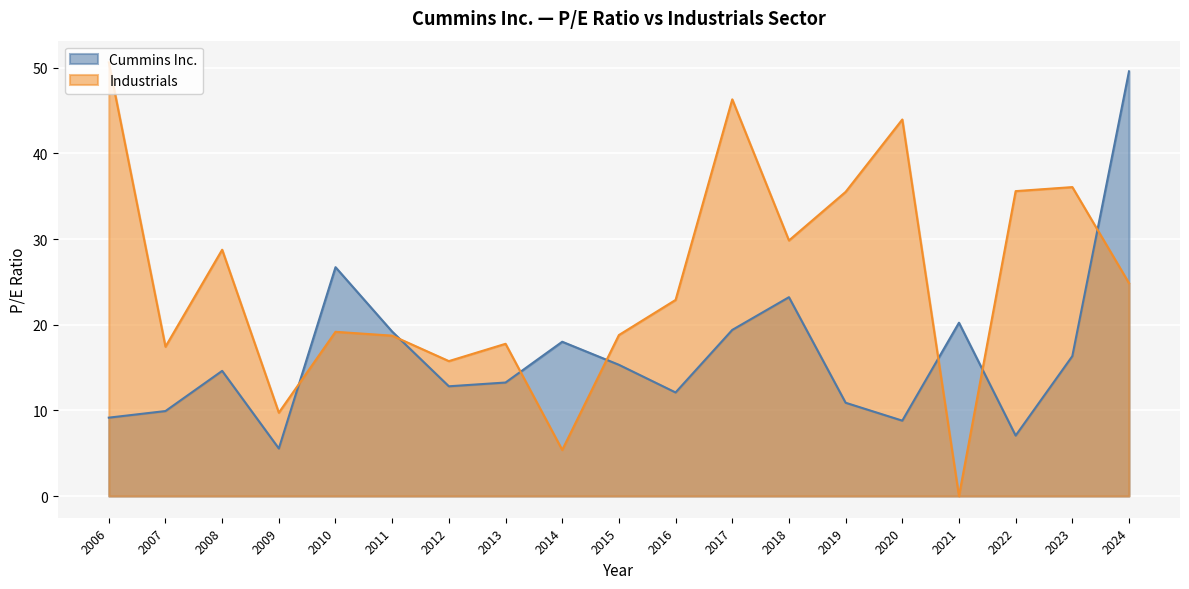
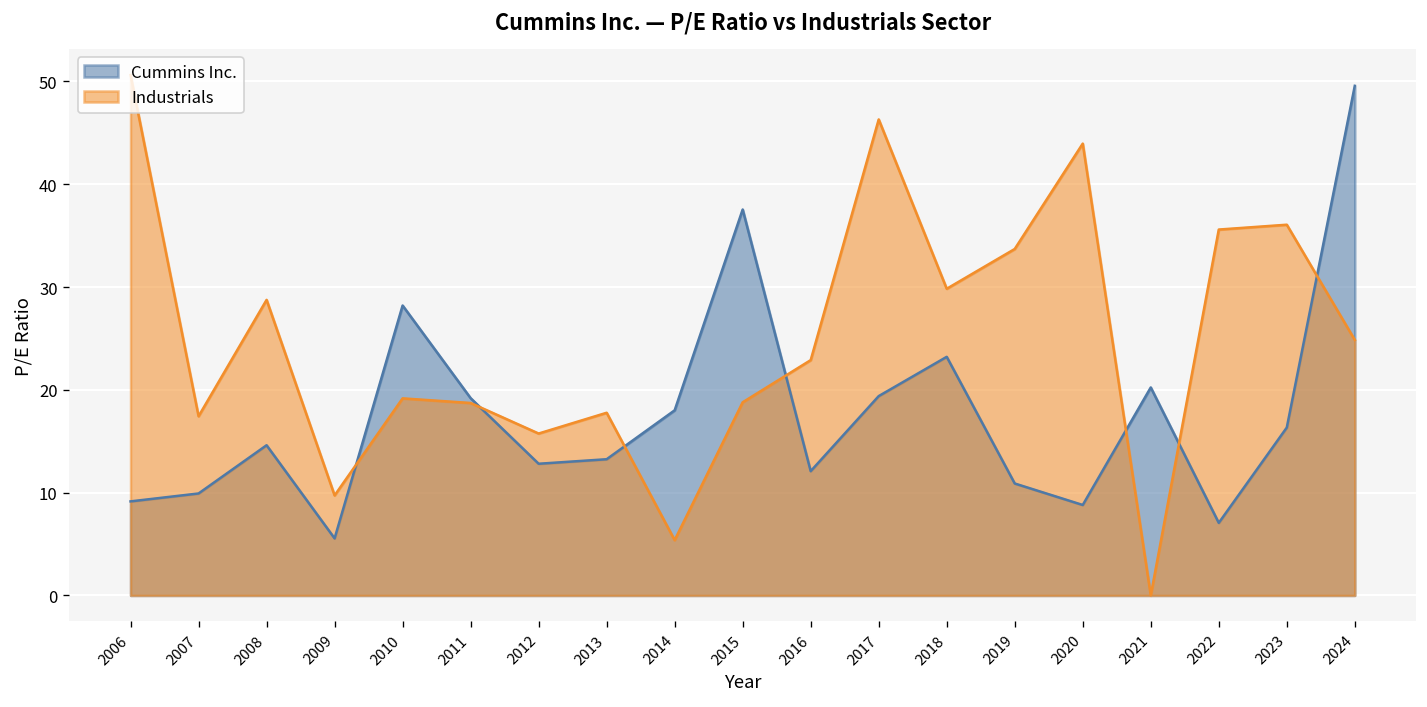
Cummins Inc., 2010: 27 -> 28
Cummins Inc., 2015: 15 -> 38
Industrials, 2019: 36 -> 34
